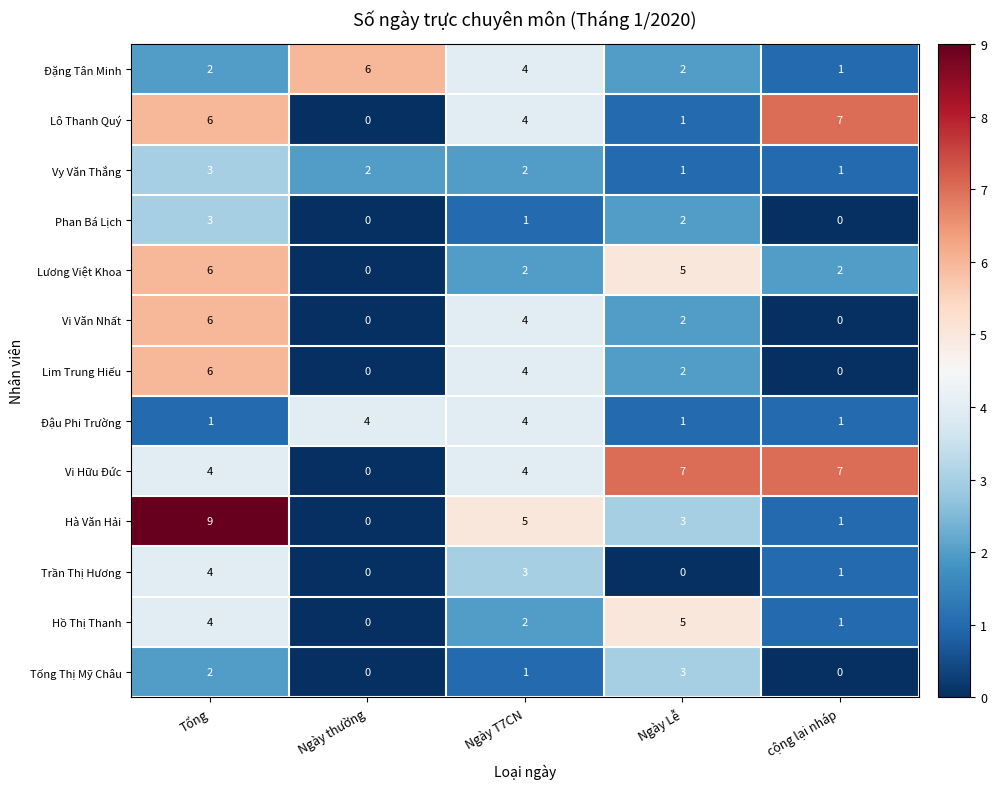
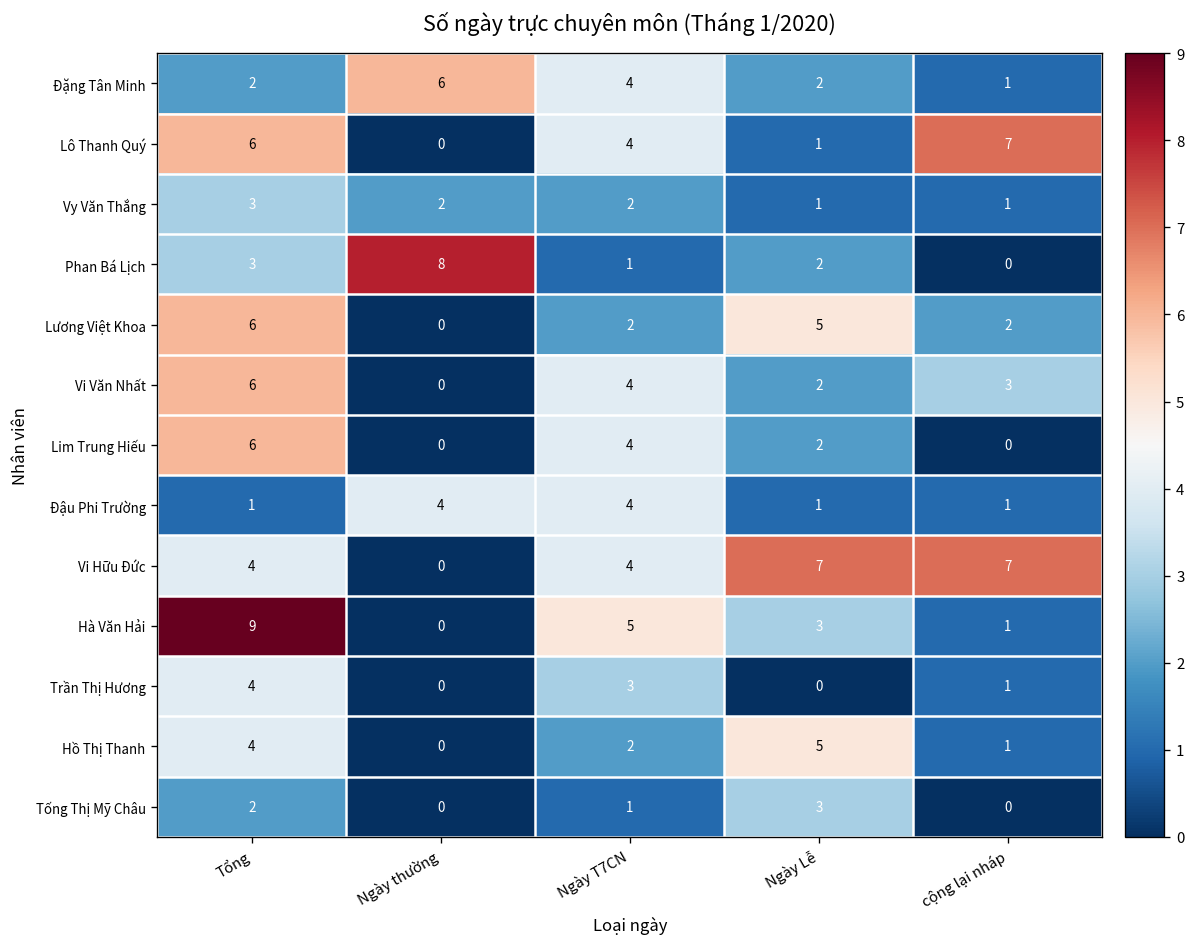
Phan Bá Lịch, Ngày thường: 0 -> 8
Vi Văn Nhất, cộng lại nháp: 0 -> 3
